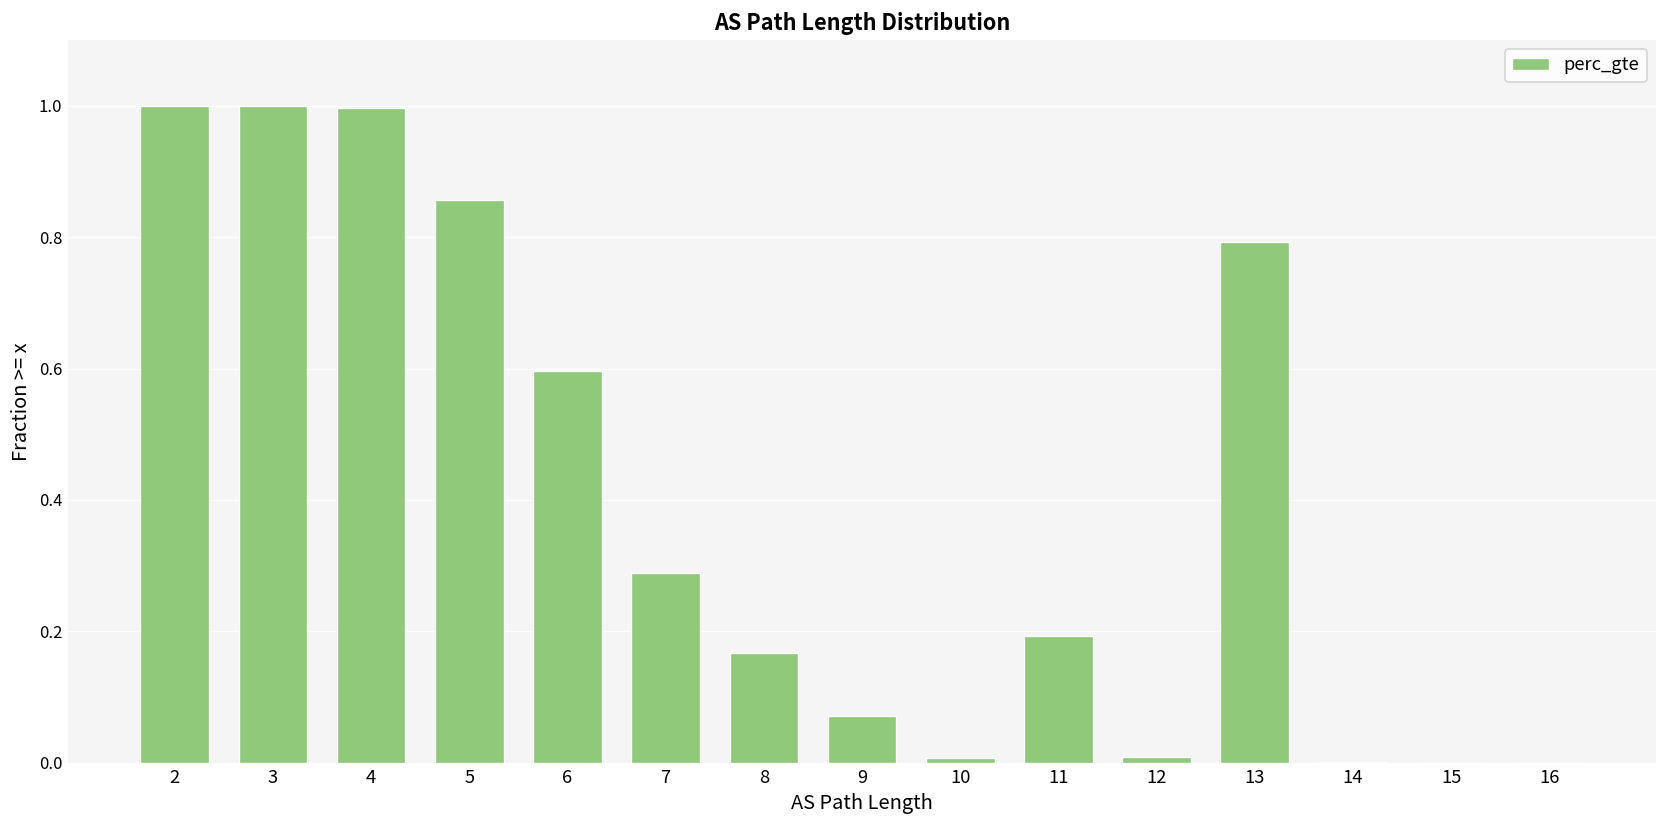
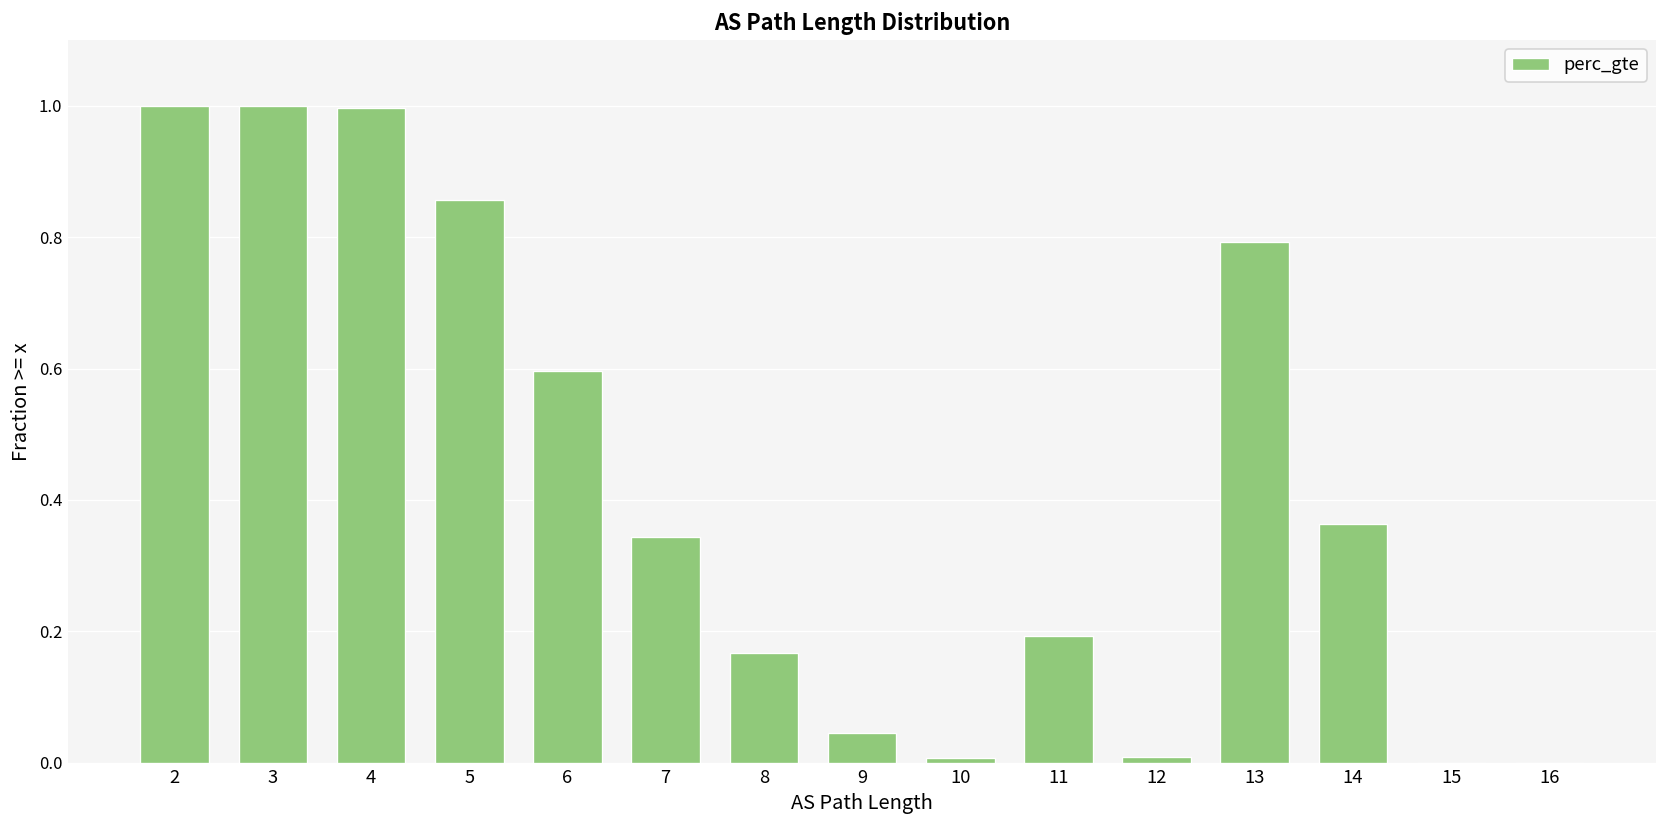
7: 0.29 -> 0.34
9: 0.07 -> 0.04
14: 0.00 -> 0.36
